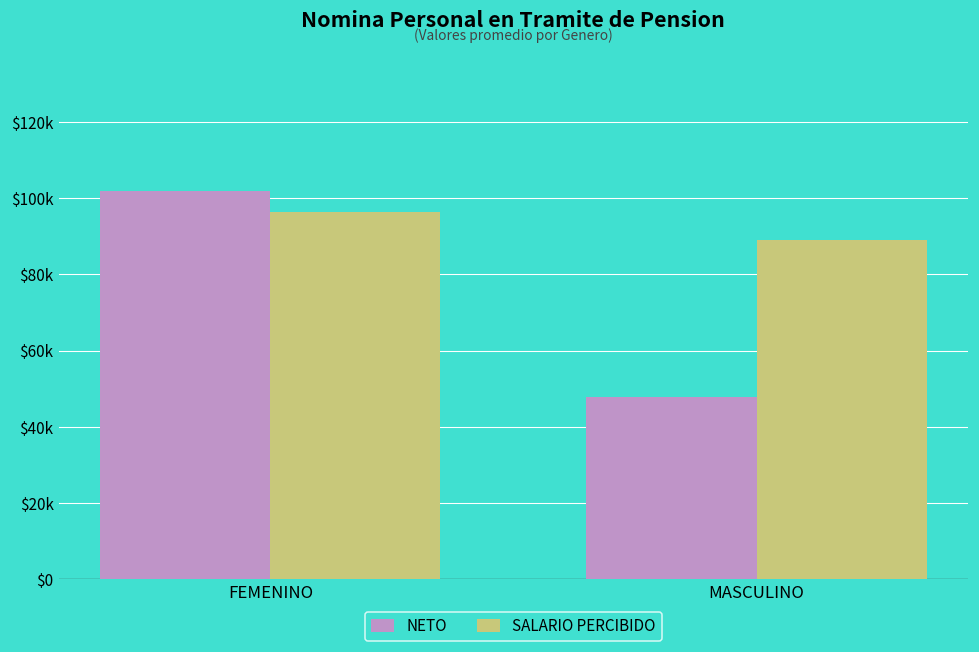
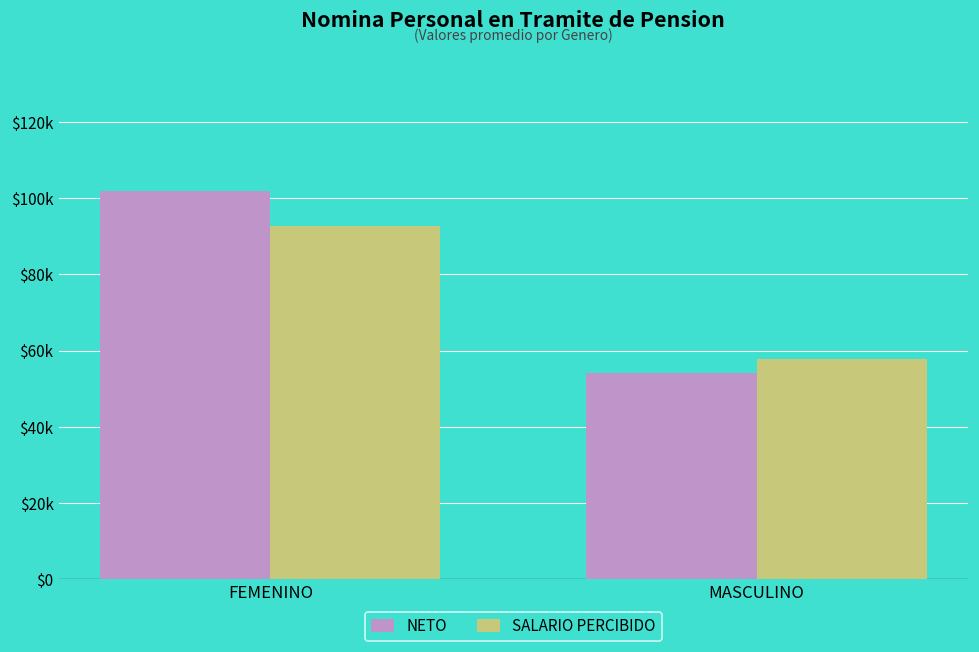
SALARIO PERCIBIDO, FEMENINO: $96000 -> $93000
NETO, MASCULINO: $48000 -> $54000
SALARIO PERCIBIDO, MASCULINO: $89000 -> $58000
